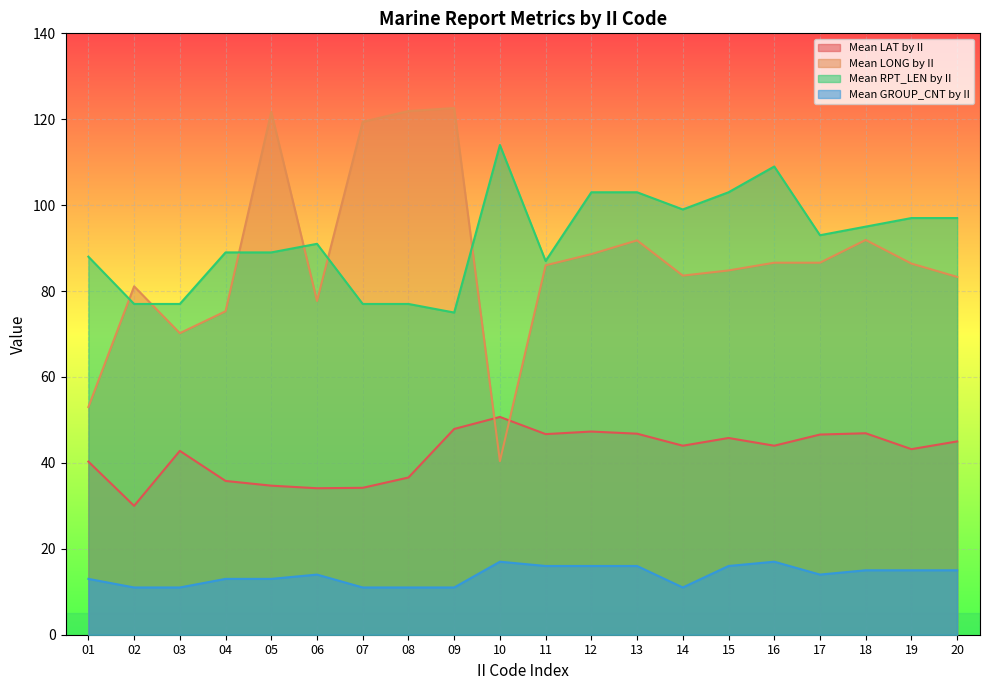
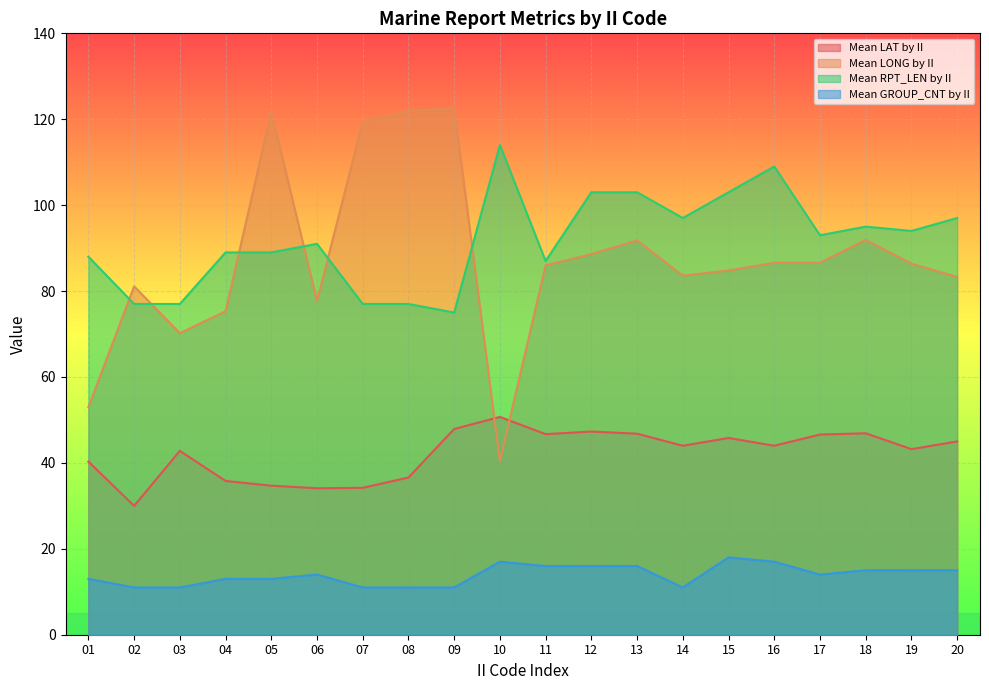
Mean RPT_LEN by II, 14: 99 -> 97
Mean GROUP_CNT by II, 15: 16 -> 18
Mean RPT_LEN by II, 19: 97 -> 94
